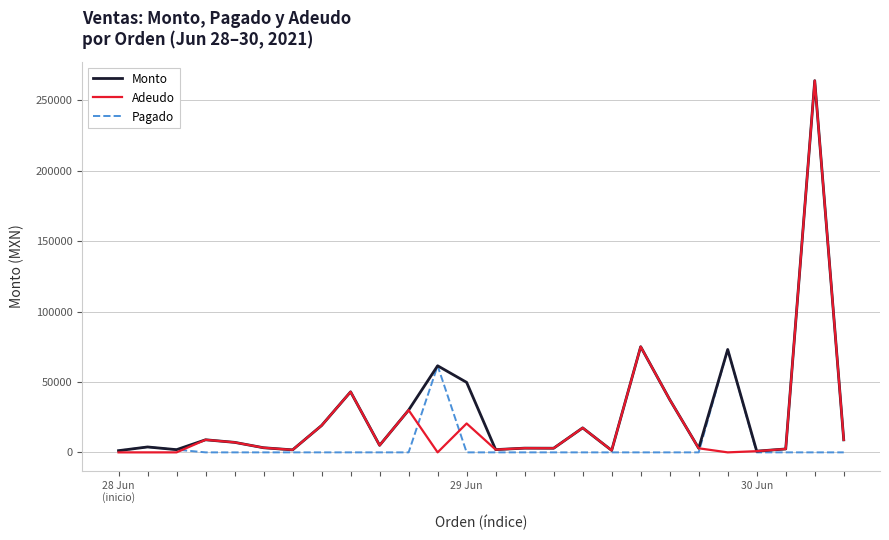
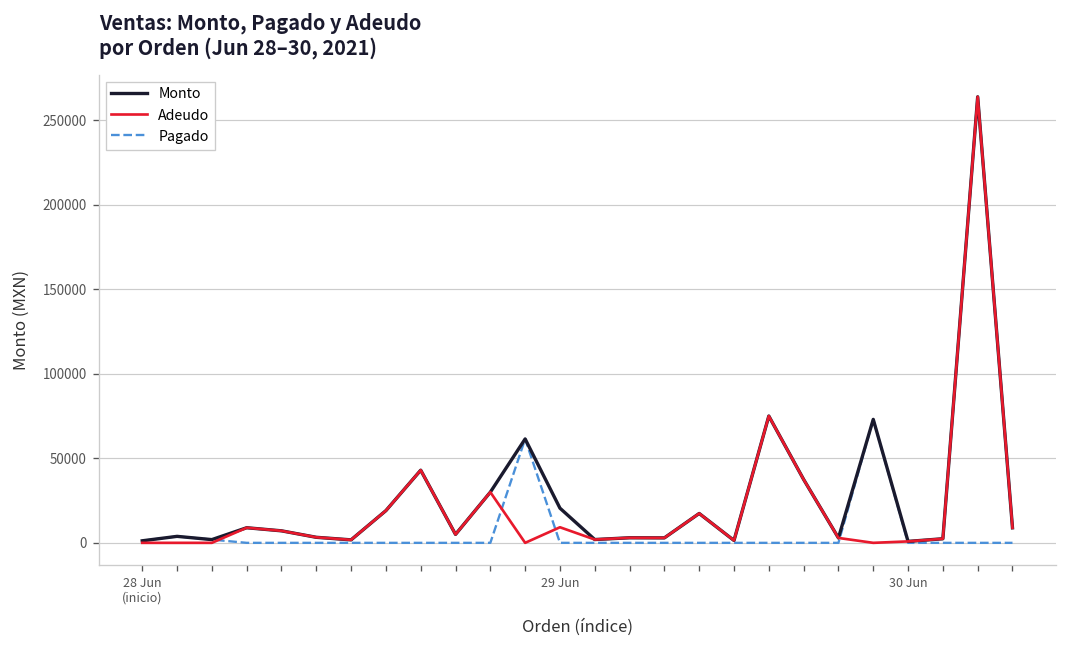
Monto, 29 Jun: 50000 -> 21000
Adeudo, 29 Jun: 21000 -> 9000
